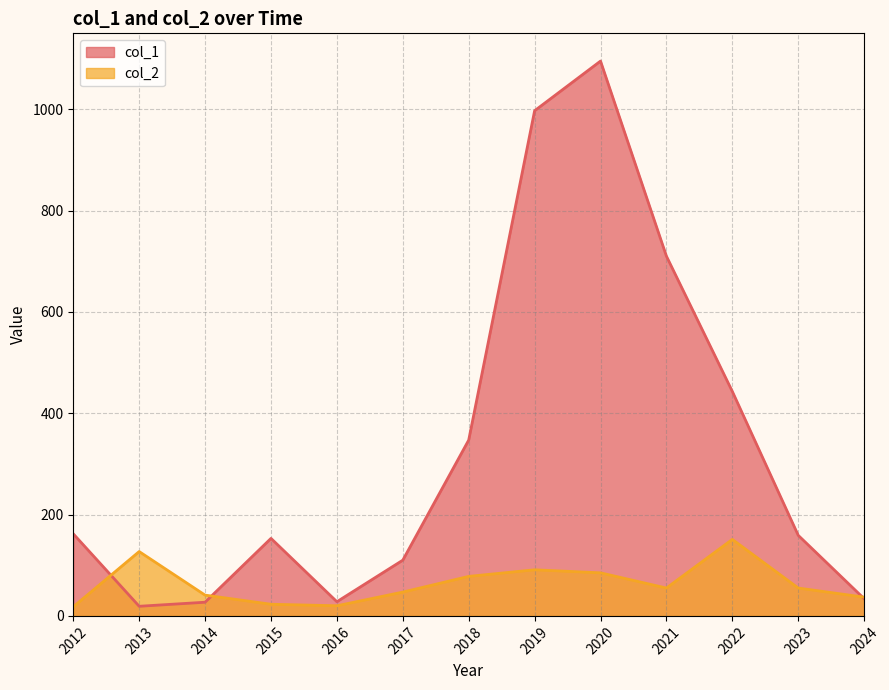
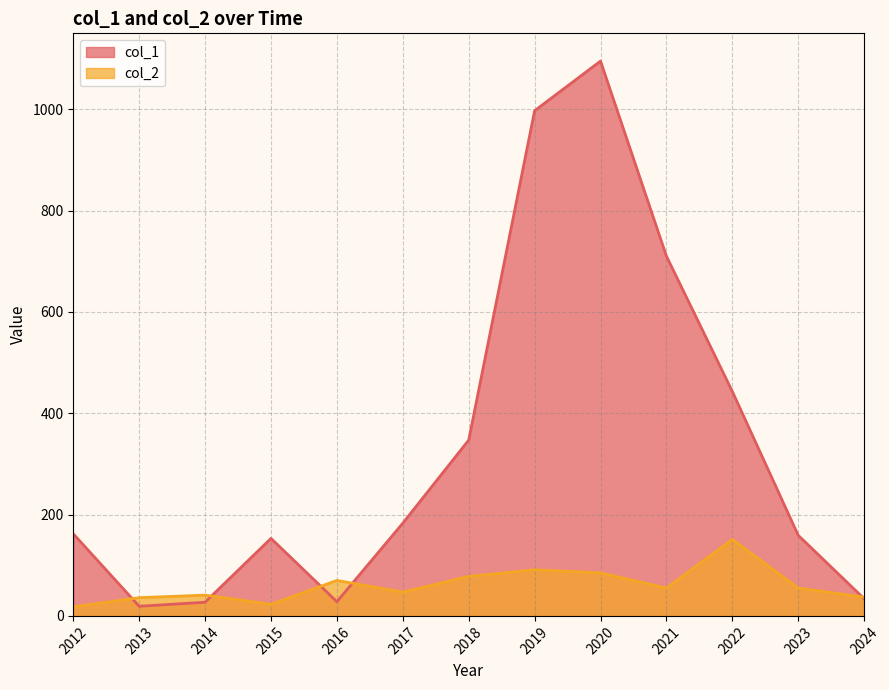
col_2, 2013: 130 -> 40
col_2, 2016: 20 -> 70
col_1, 2017: 110 -> 180
